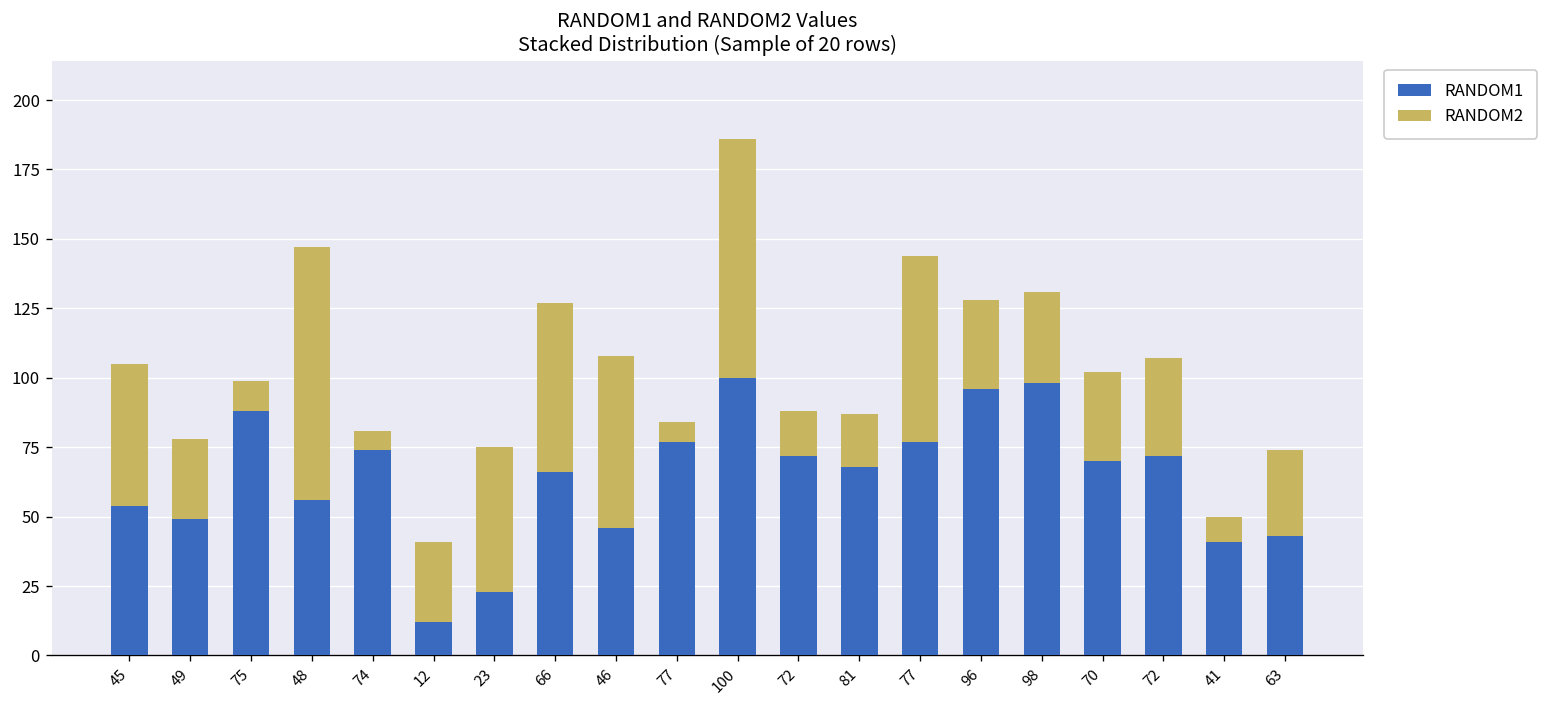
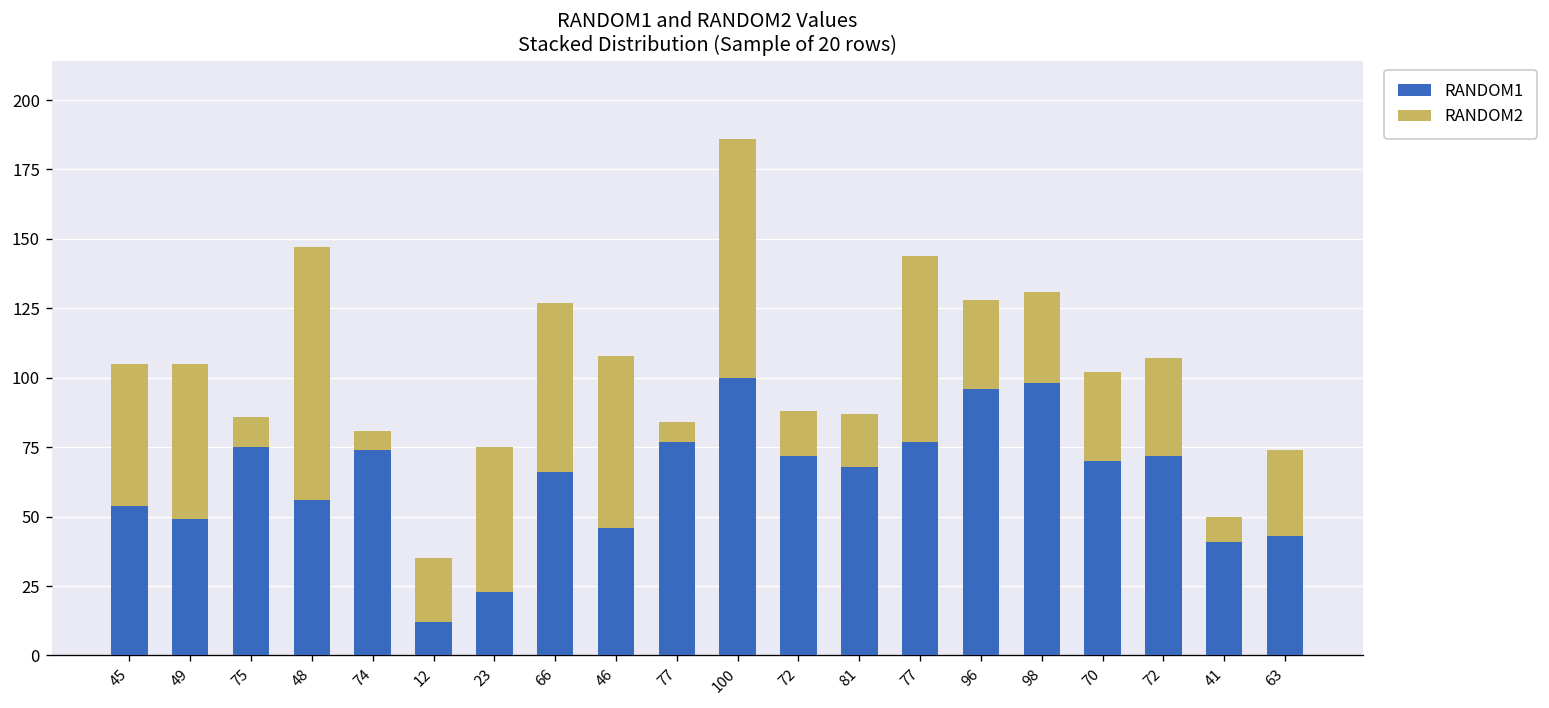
RANDOM2, 49: 29 -> 56
RANDOM1, 75: 88 -> 75
RANDOM2, 12: 29 -> 23
